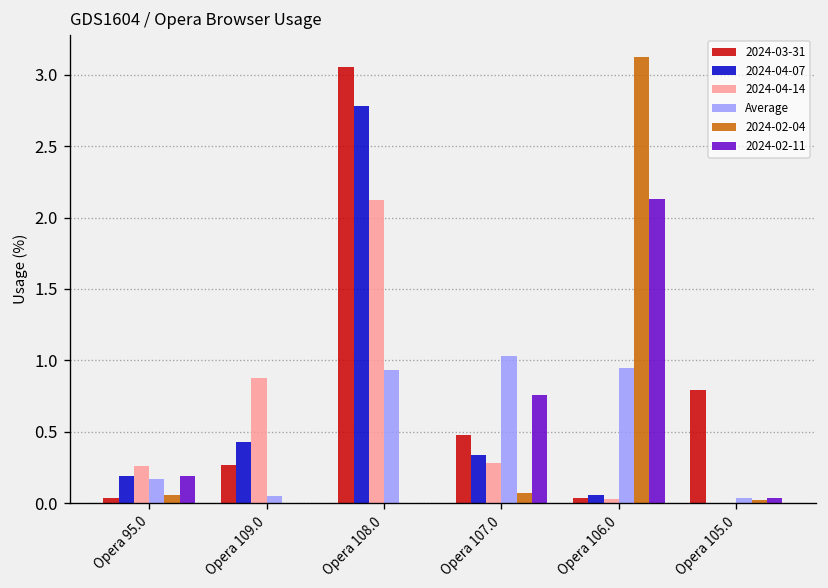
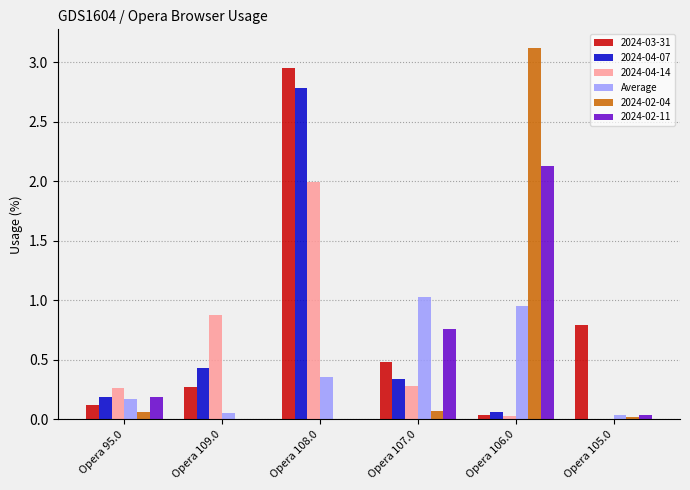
2024-03-31, Opera 95.0: 0.04 -> 0.12
2024-03-31, Opera 108.0: 3.05 -> 2.95
2024-04-14, Opera 108.0: 2.12 -> 1.99
Average, Opera 108.0: 0.93 -> 0.36
